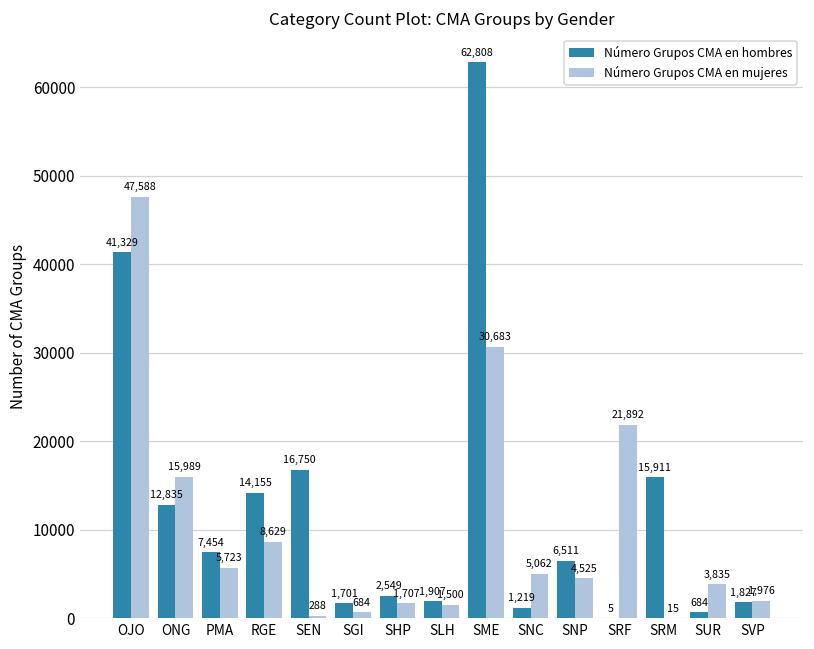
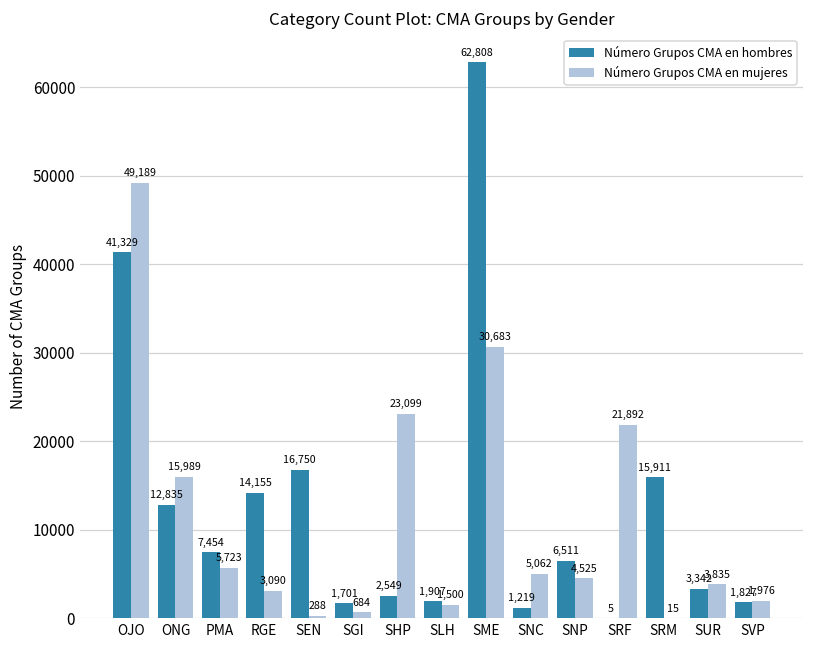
Número Grupos CMA en mujeres, OJO: 47,588 -> 49,189
Número Grupos CMA en mujeres, RGE: 8,629 -> 3,090
Número Grupos CMA en mujeres, SHP: 1,707 -> 23,099
Número Grupos CMA en hombres, SUR: 684 -> 3,342
